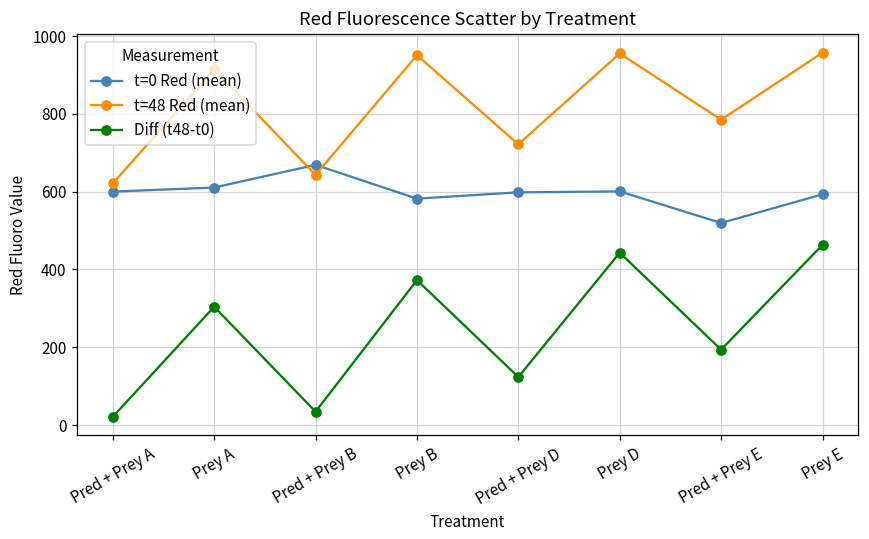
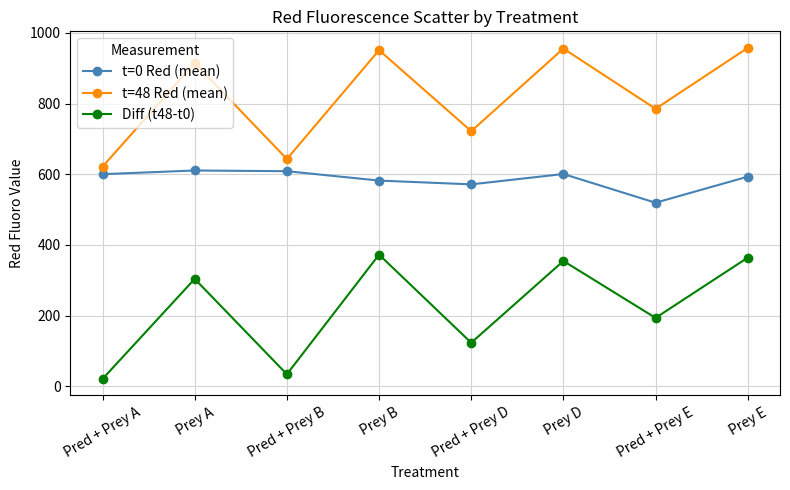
t=0 Red (mean), Pred + Prey B: 670 -> 610
t=0 Red (mean), Pred + Prey D: 600 -> 570
Diff (t48-t0), Prey D: 440 -> 350
Diff (t48-t0), Prey E: 460 -> 360
